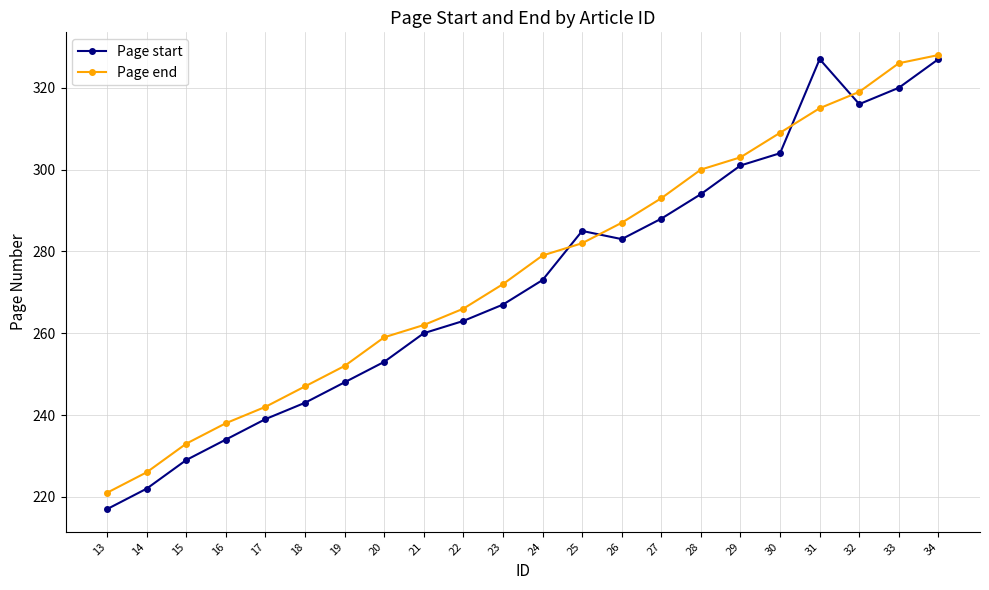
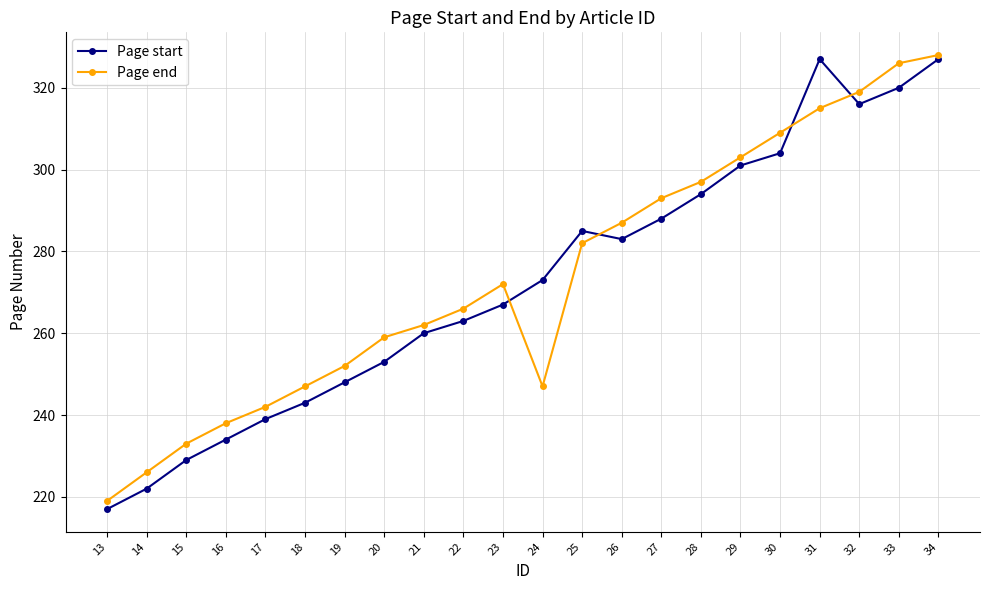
Page end, 13: 221 -> 219
Page end, 24: 279 -> 247
Page end, 28: 300 -> 297
